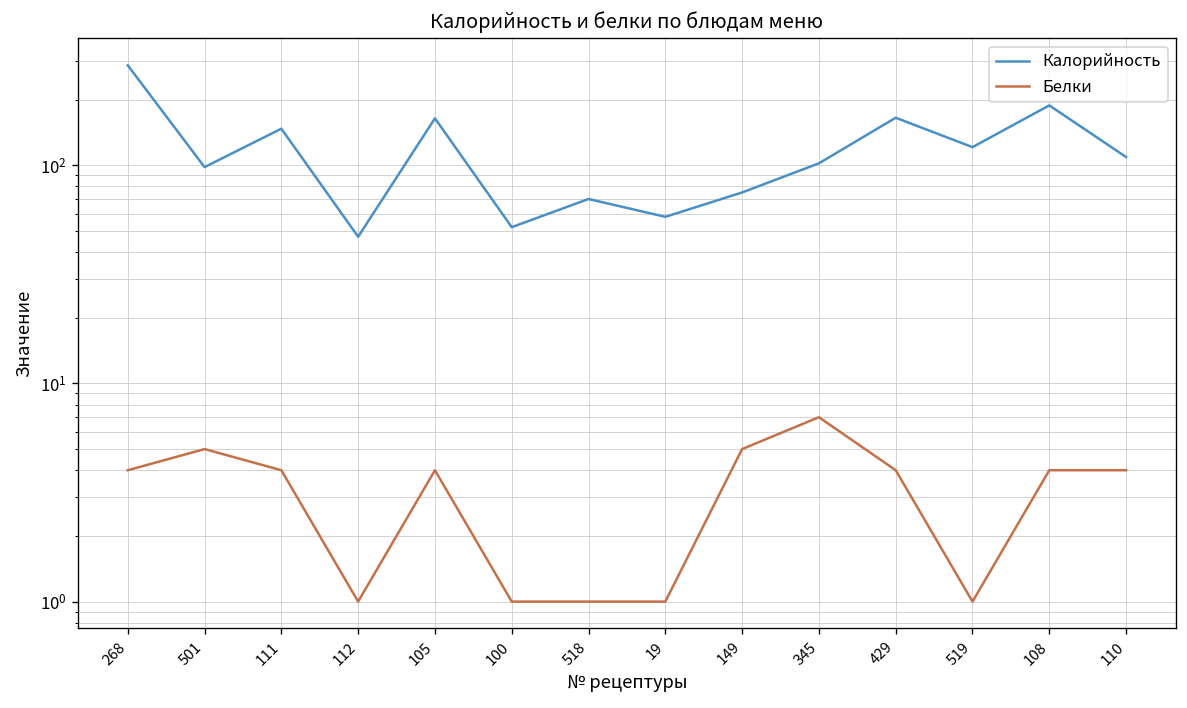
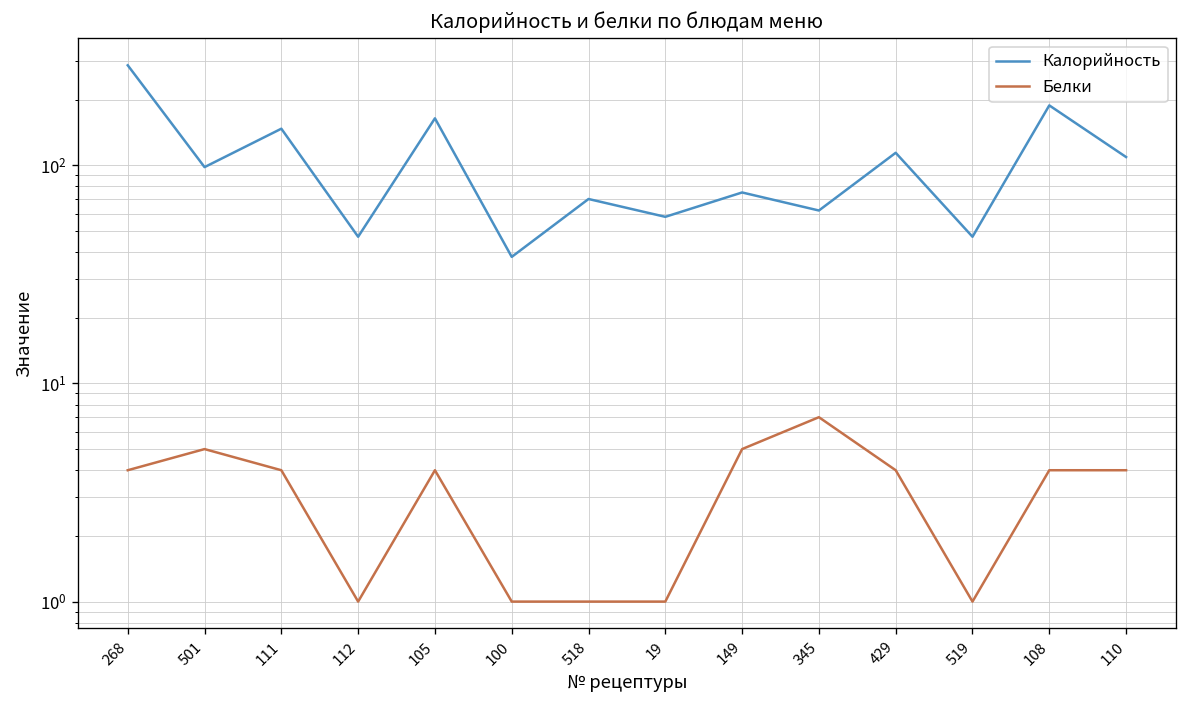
Калорийность, 100: 52 -> 38
Калорийность, 345: 100 -> 62
Калорийность, 429: 170 -> 110
Калорийность, 519: 120 -> 47
